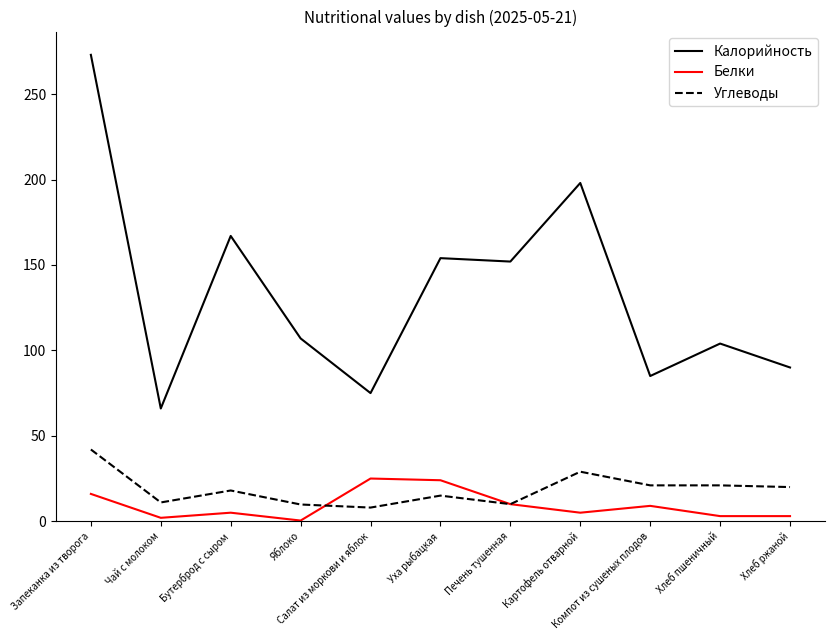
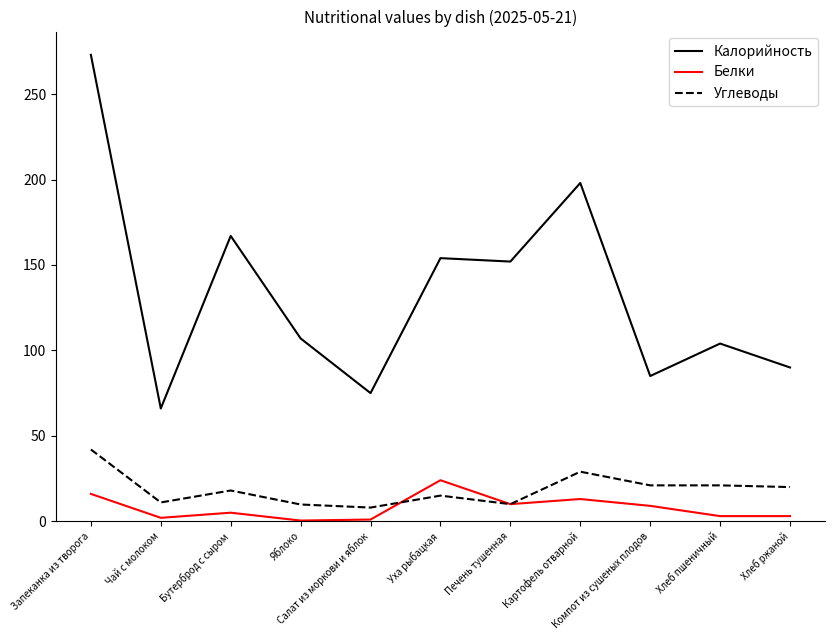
Белки, Салат из моркови и яблок: 25 -> 1
Белки, Картофель отварной: 5 -> 13
